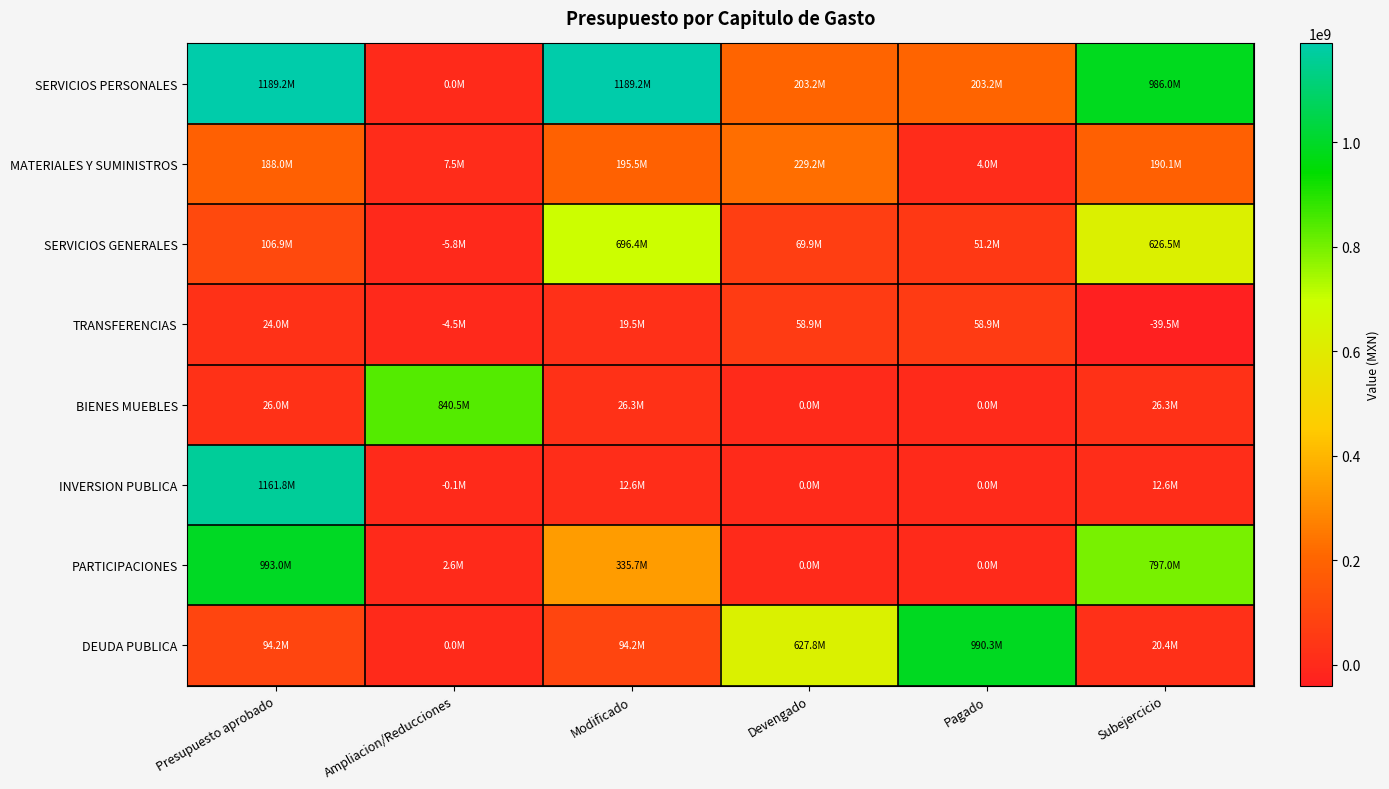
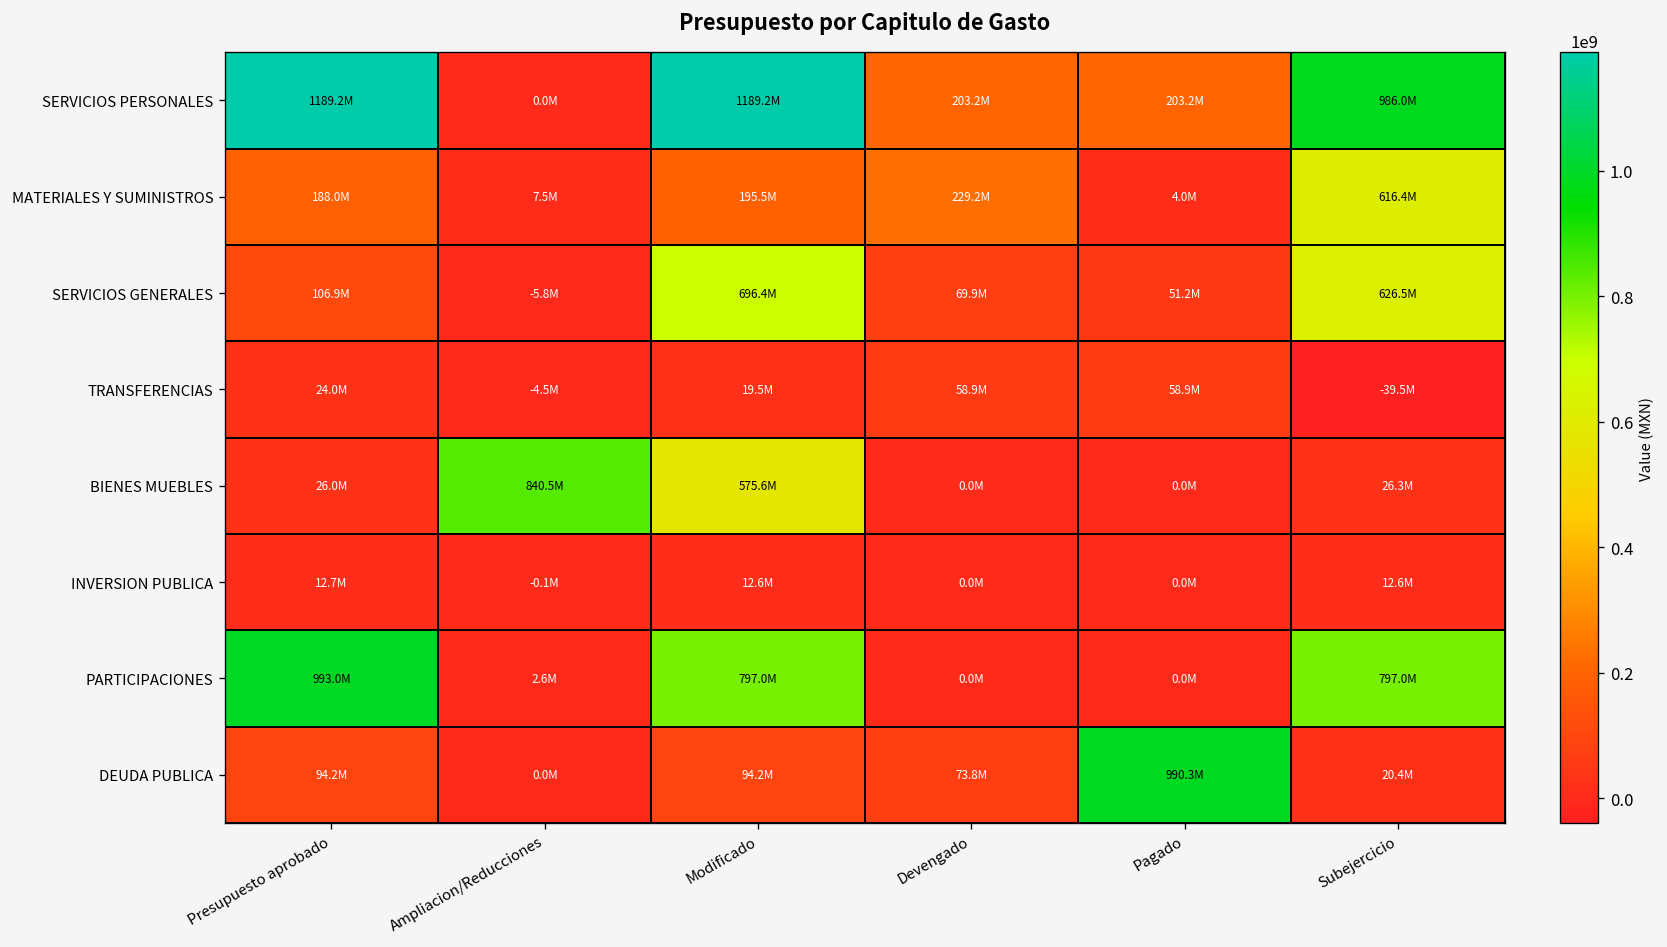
MATERIALES Y SUMINISTROS, Subejercicio: 190.1M -> 616.4M
BIENES MUEBLES, Modificado: 26.3M -> 575.6M
INVERSION PUBLICA, Presupuesto aprobado: 1161.8M -> 12.7M
PARTICIPACIONES, Modificado: 335.7M -> 797.0M
DEUDA PUBLICA, Devengado: 627.8M -> 73.8M
